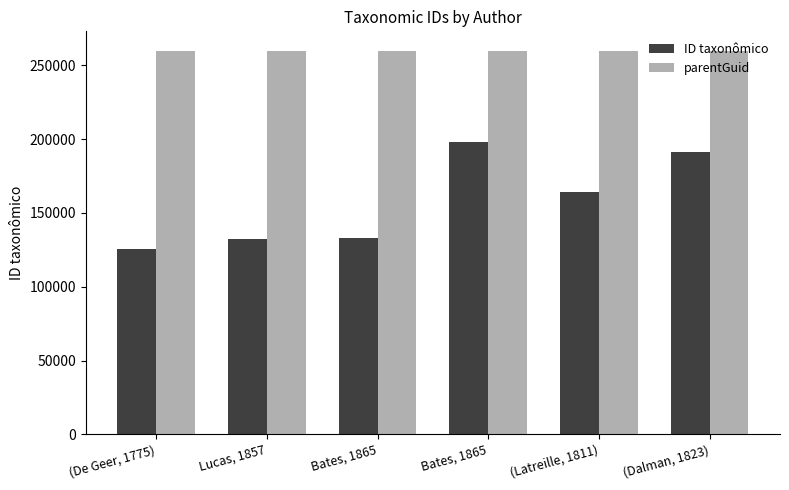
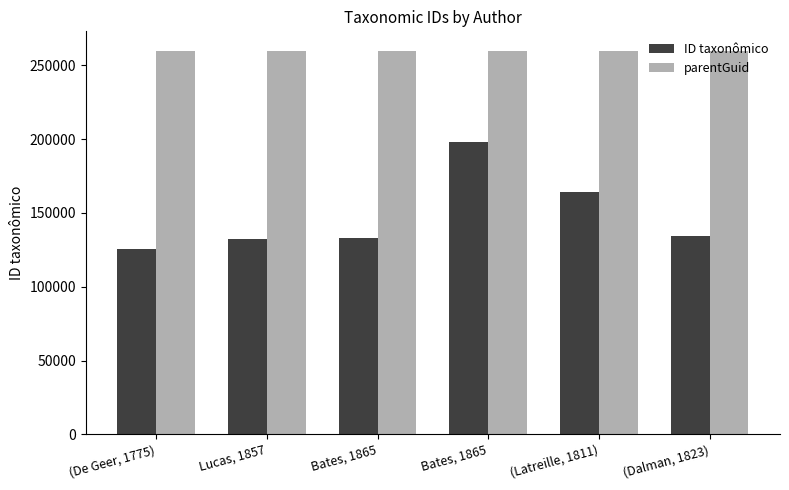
ID taxonômico, (Dalman, 1823): 191000 -> 134000
